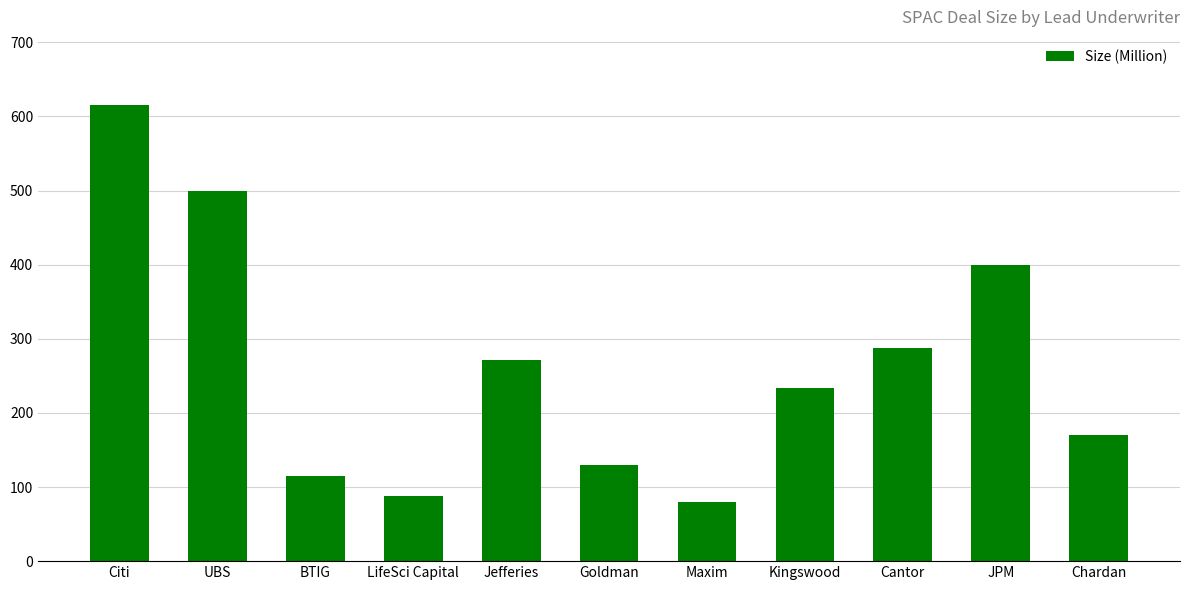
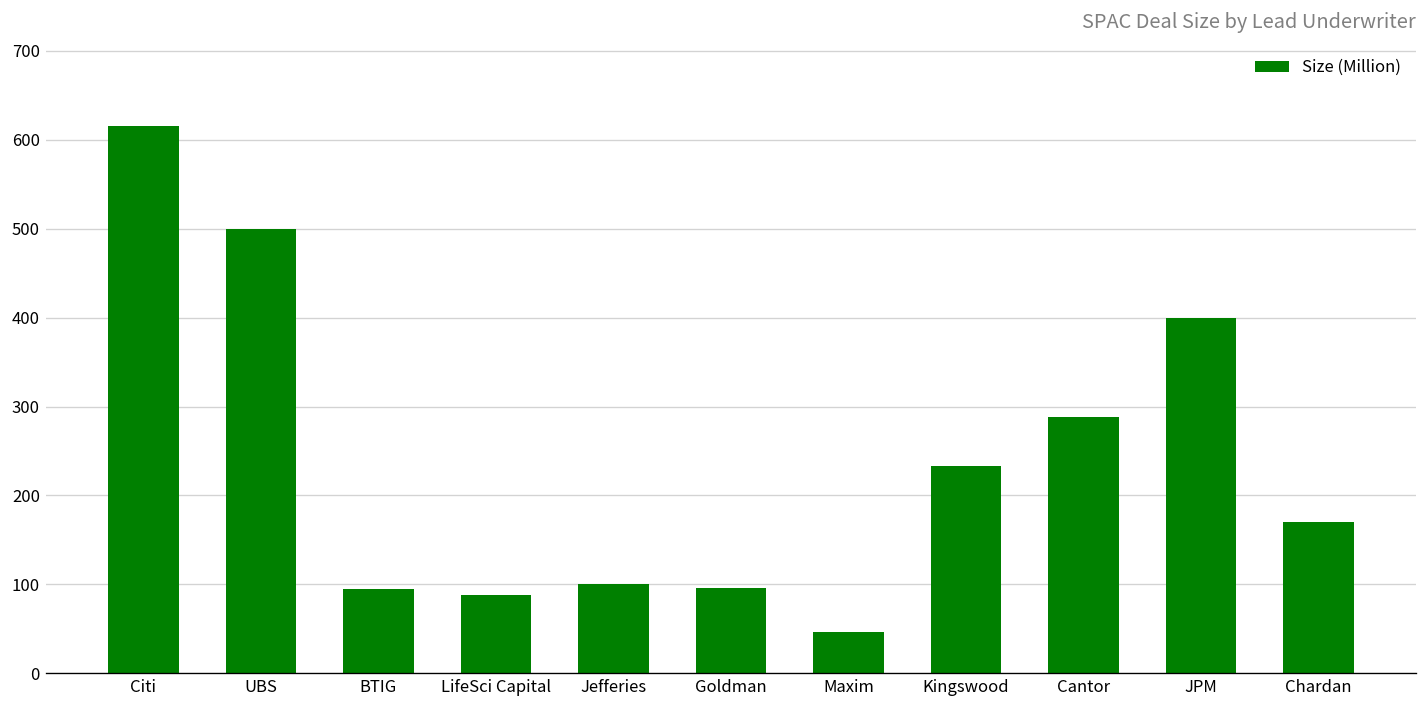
BTIG: 120 -> 100
Jefferies: 270 -> 100
Goldman: 130 -> 100
Maxim: 80 -> 50
